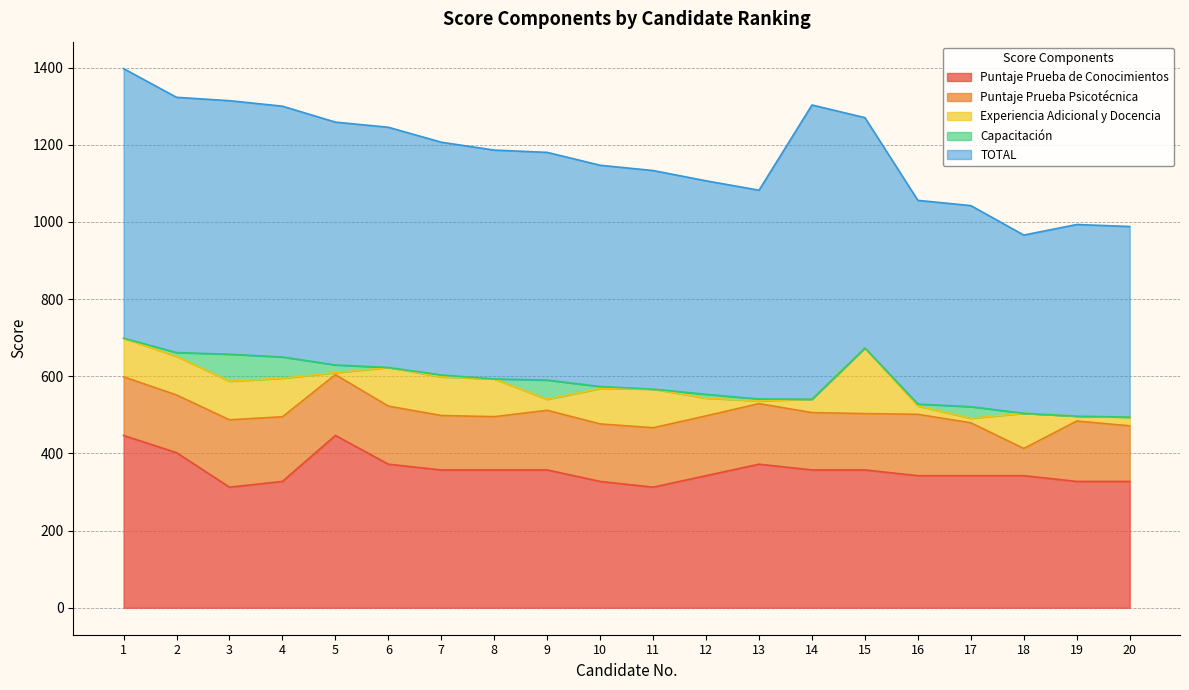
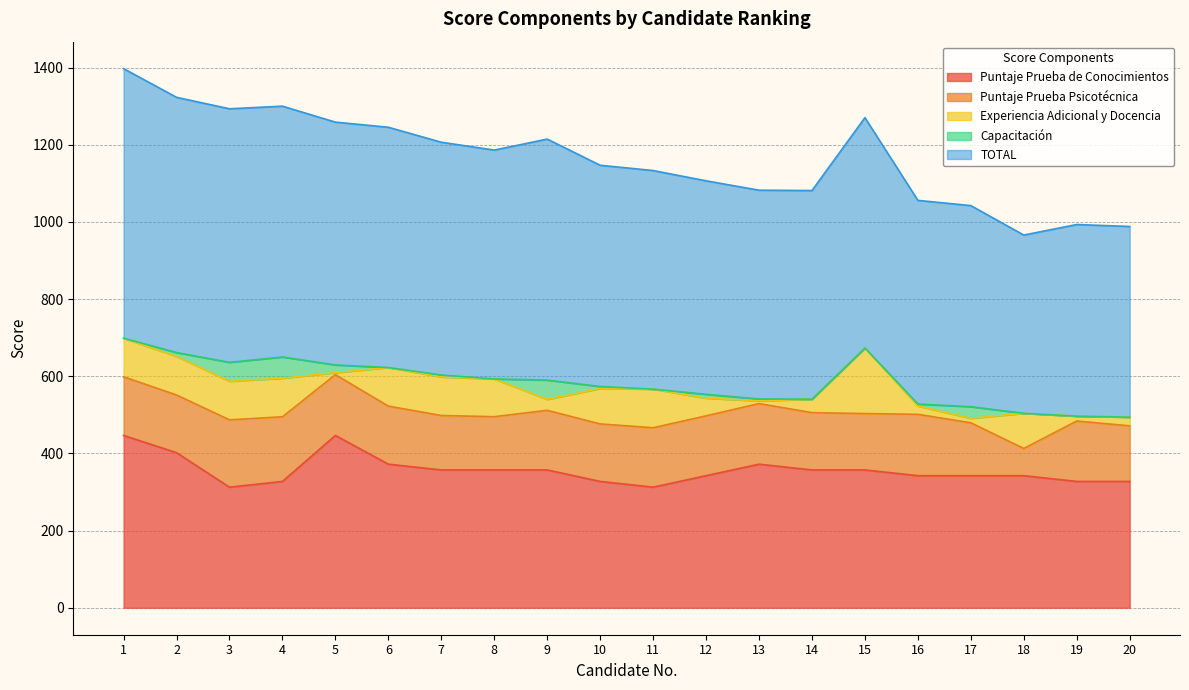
Capacitación, 3: 70 -> 50
TOTAL, 9: 590 -> 620
TOTAL, 14: 760 -> 540
